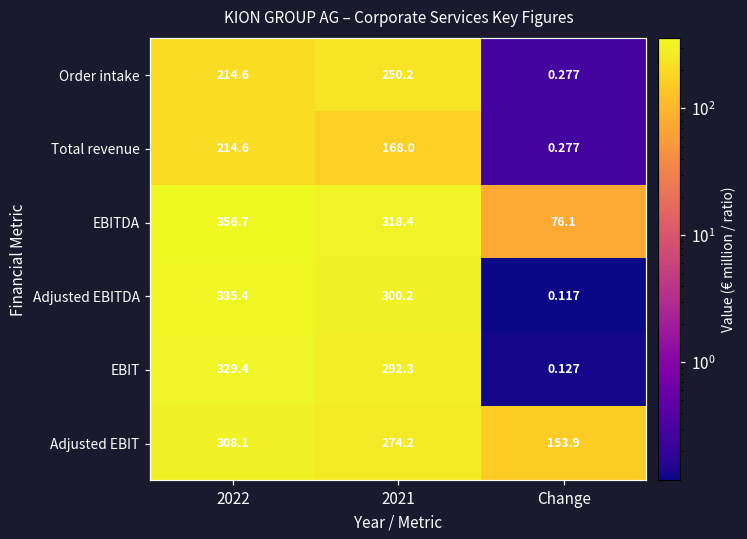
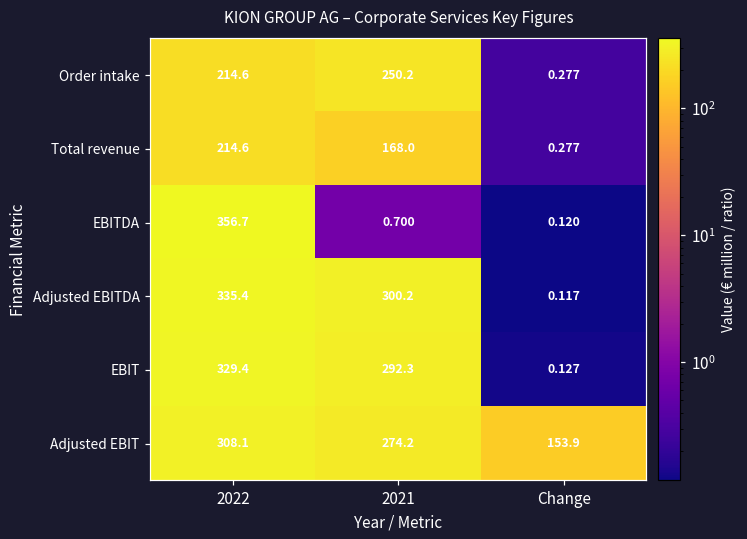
EBITDA, 2021: 318.4 -> 0.700
EBITDA, Change: 76.1 -> 0.120
